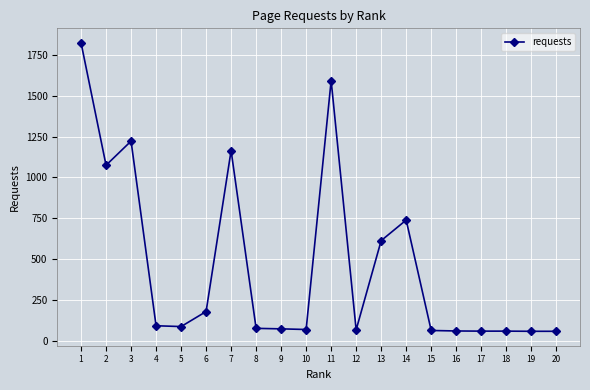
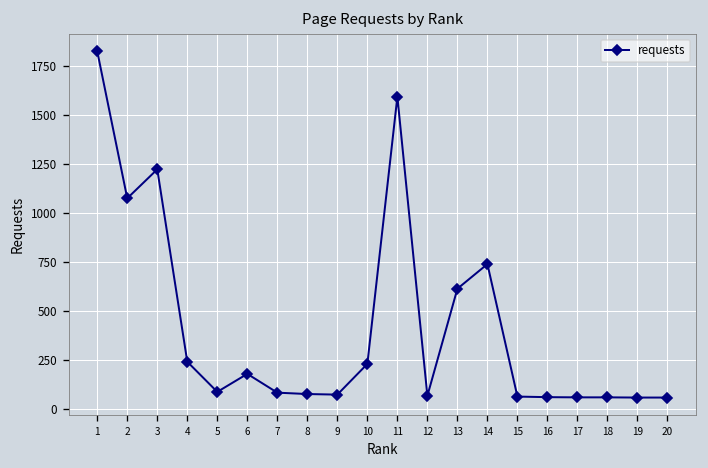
4: 90 -> 240
7: 1170 -> 80
10: 70 -> 230
